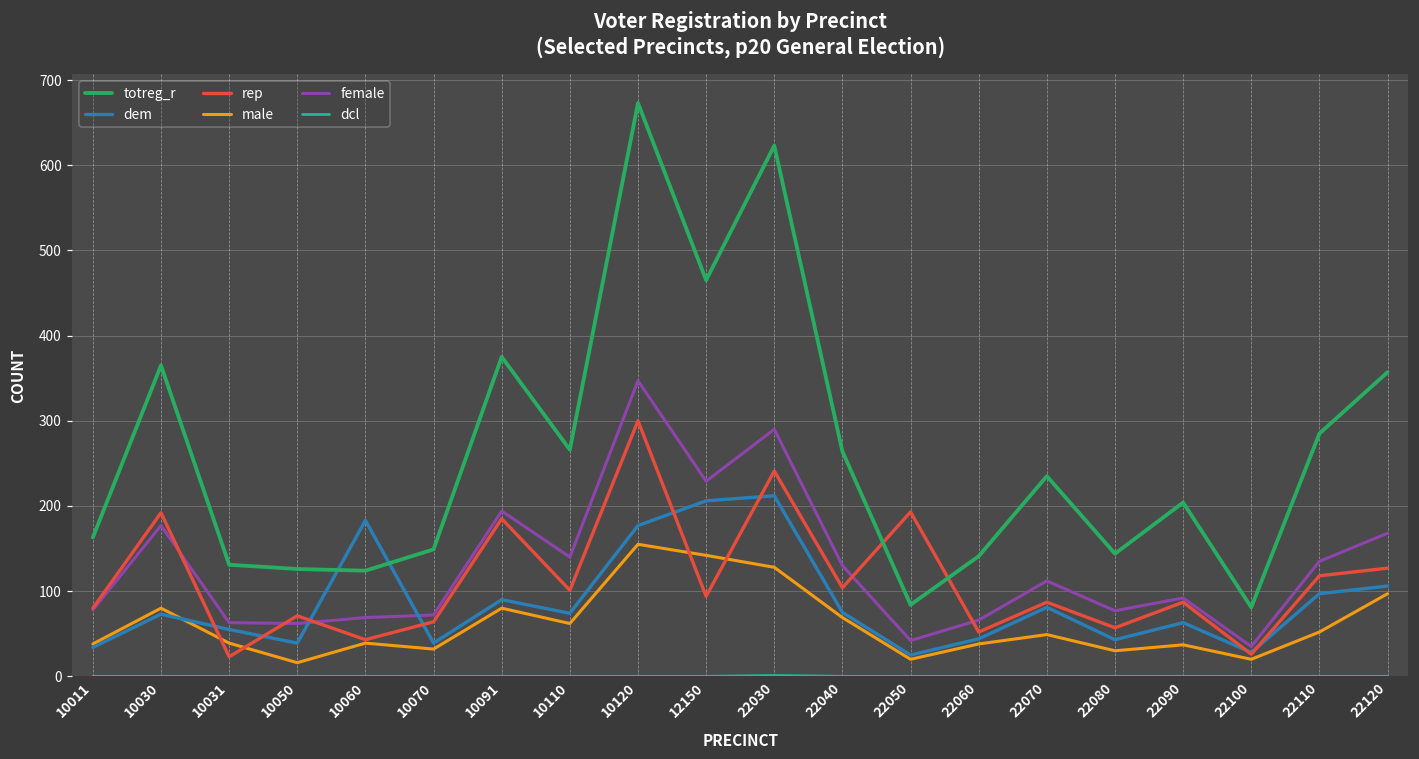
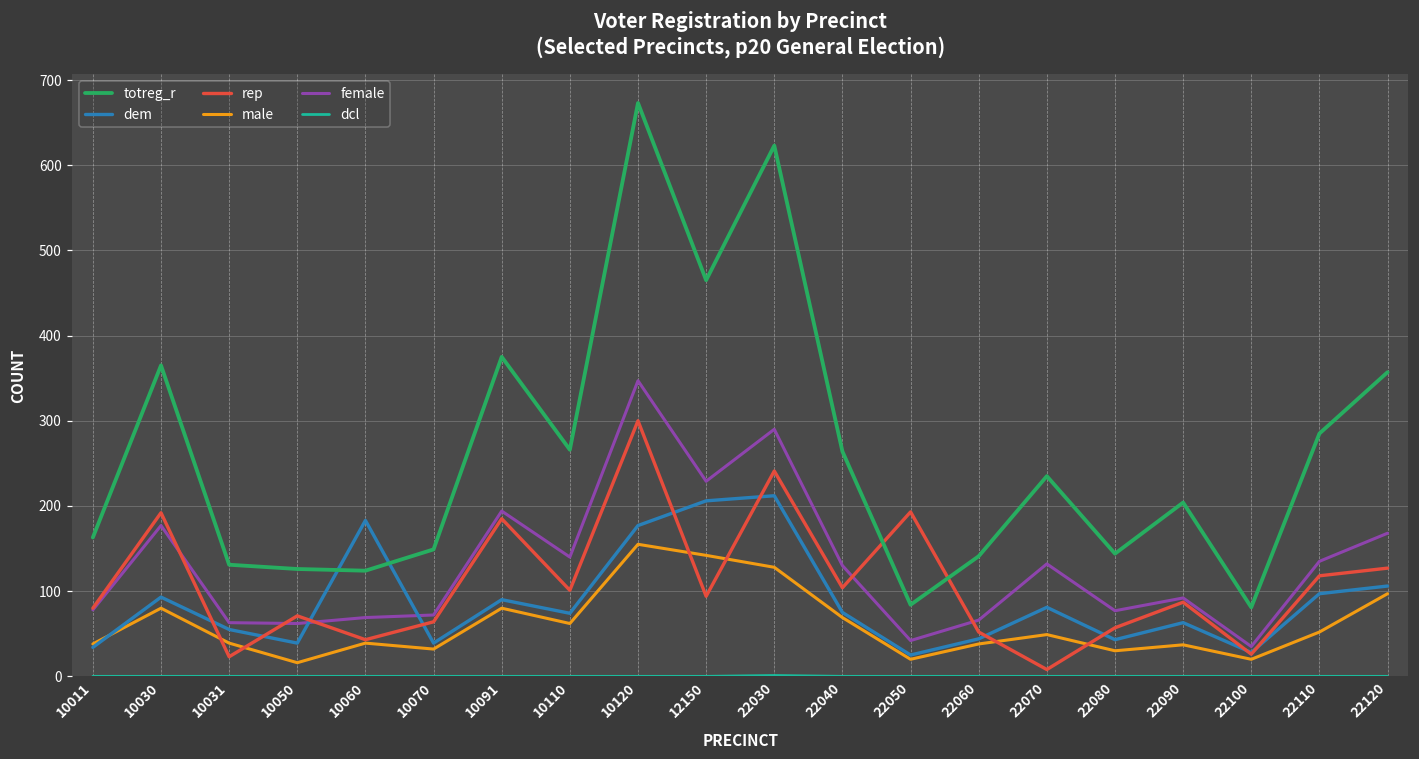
dem, 10030: 70 -> 90
rep, 22070: 90 -> 10
female, 22070: 110 -> 130
